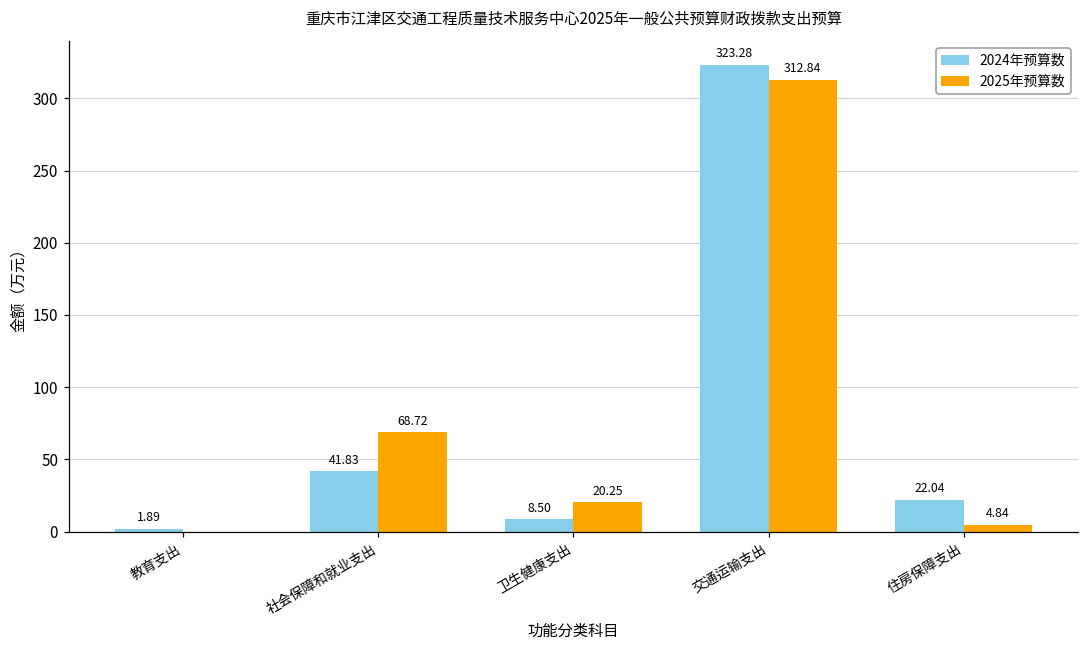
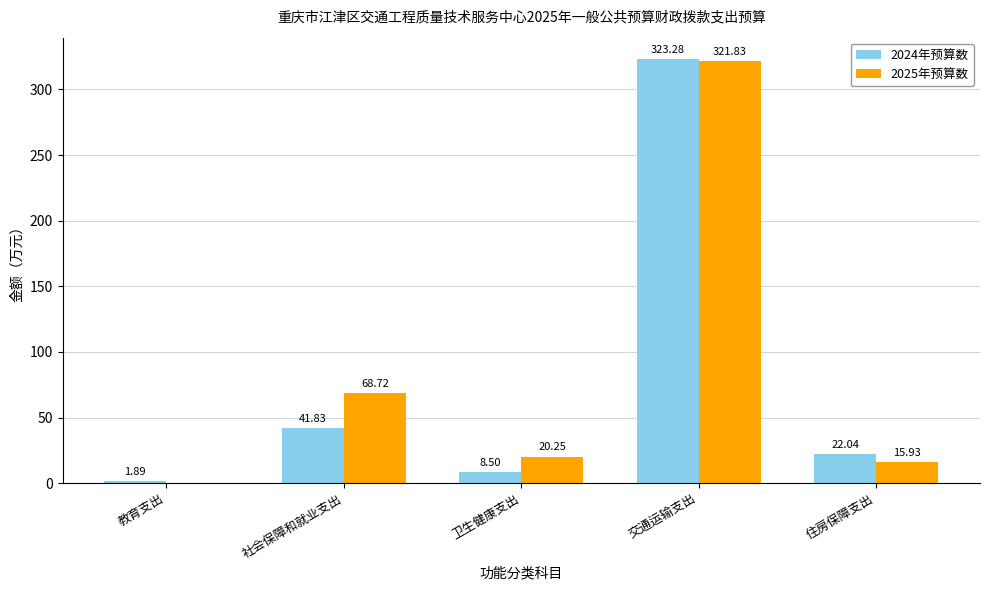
2025年预算数, 交通运输支出: 312.84 -> 321.83
2025年预算数, 住房保障支出: 4.84 -> 15.93
